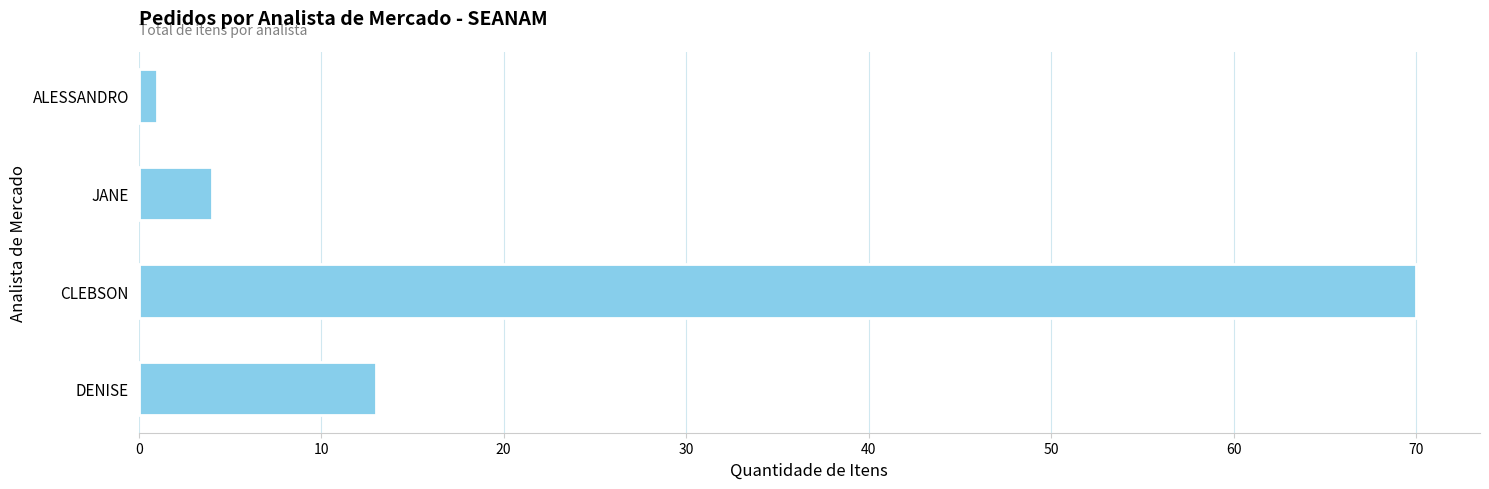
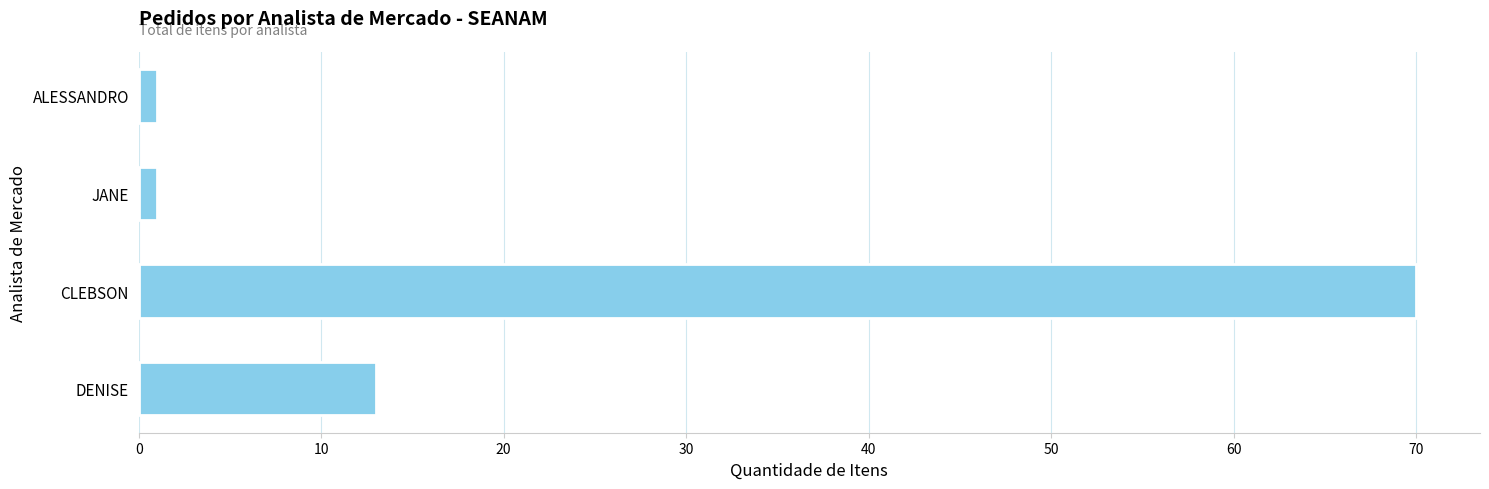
JANE: 4 -> 1
